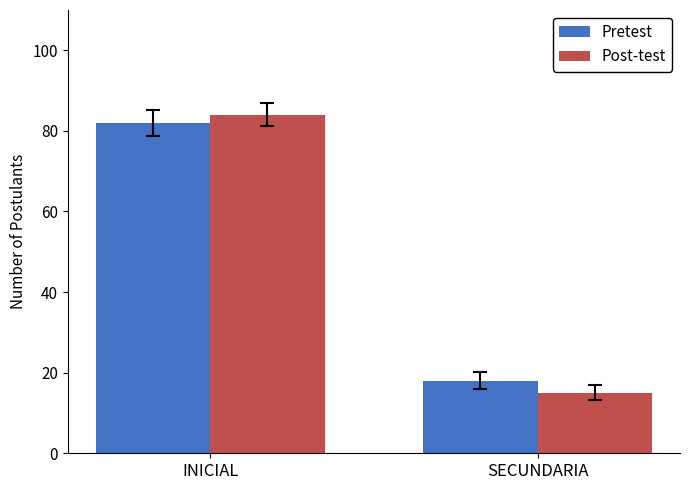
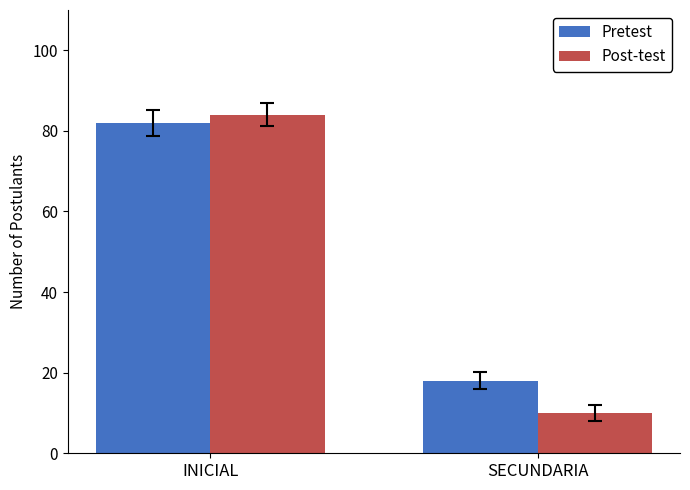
Post-test, SECUNDARIA: 15 -> 10
